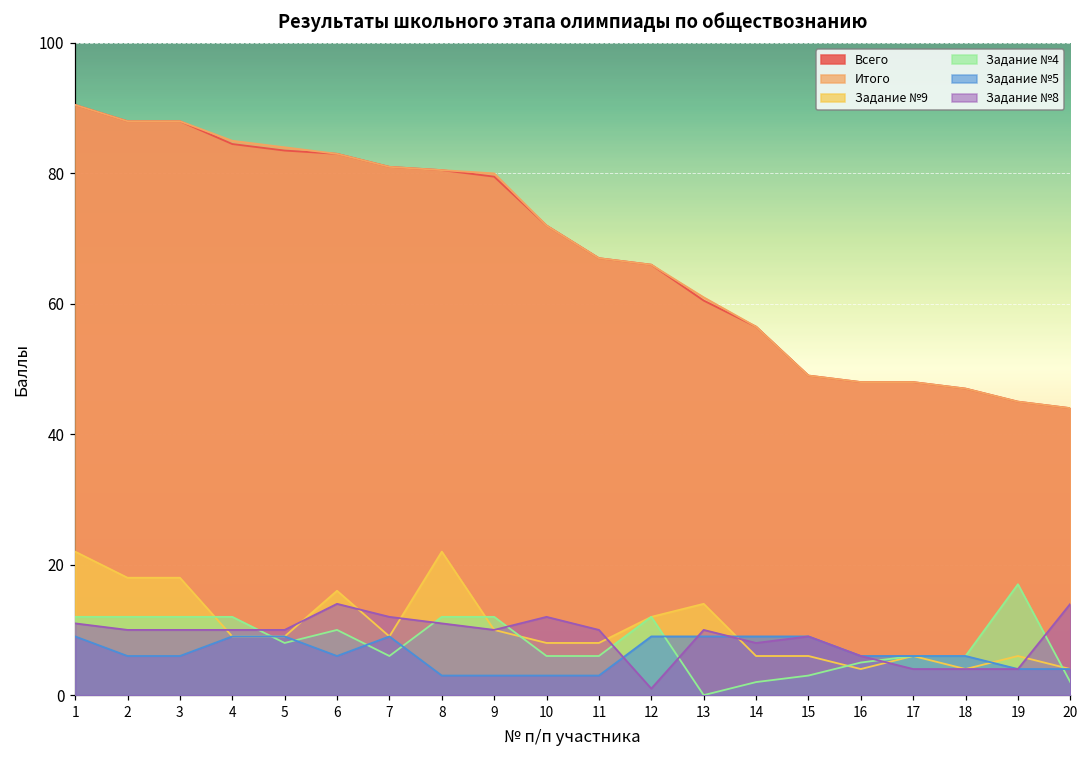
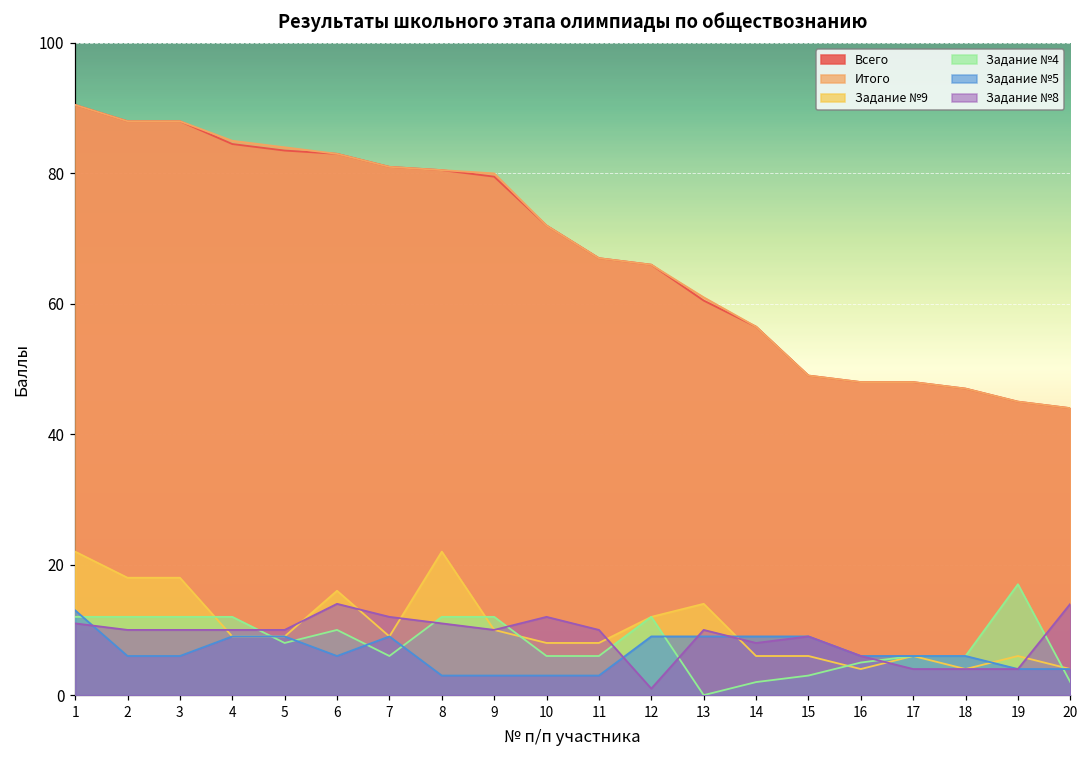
Задание №5, 1: 9 -> 13
